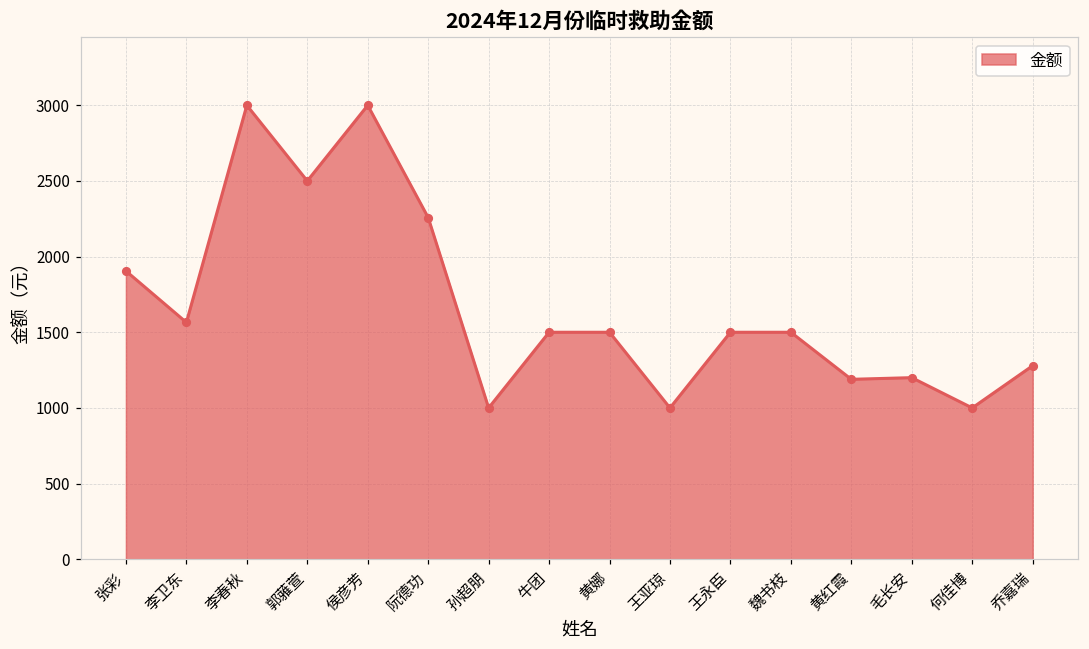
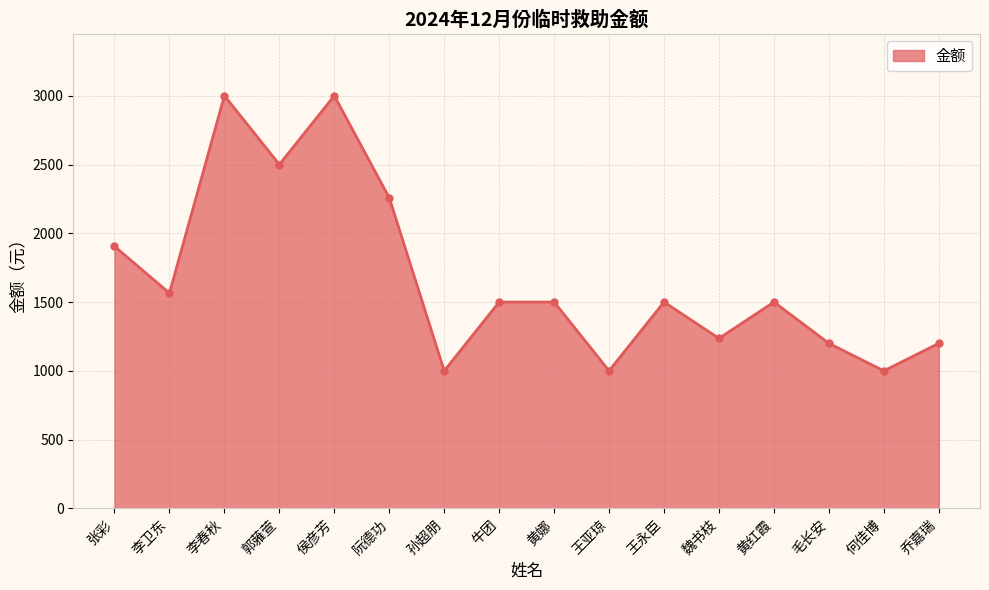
魏书枝: 1500 -> 1240
黄红霞: 1190 -> 1500
乔嘉瑞: 1280 -> 1200
